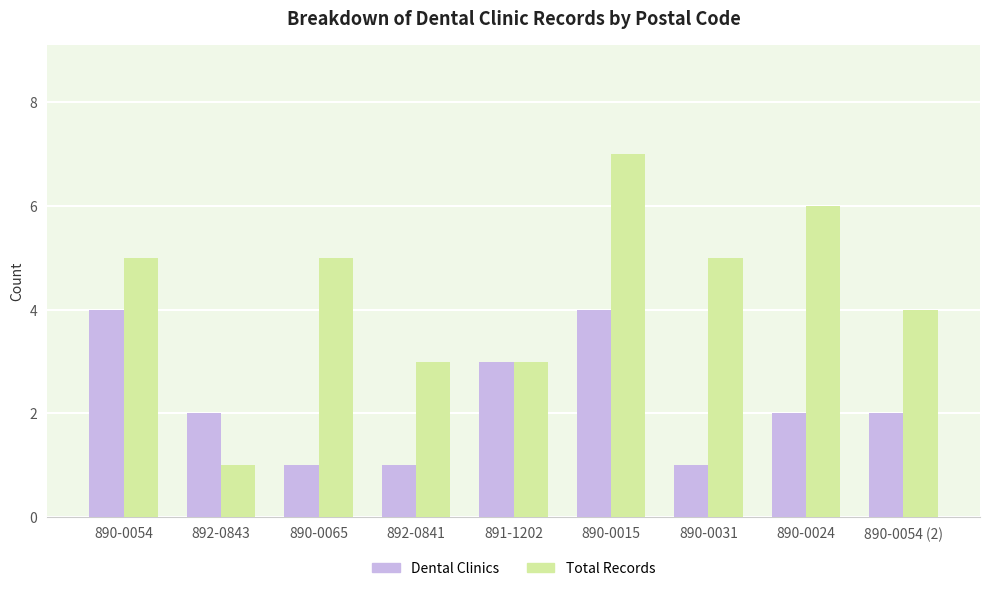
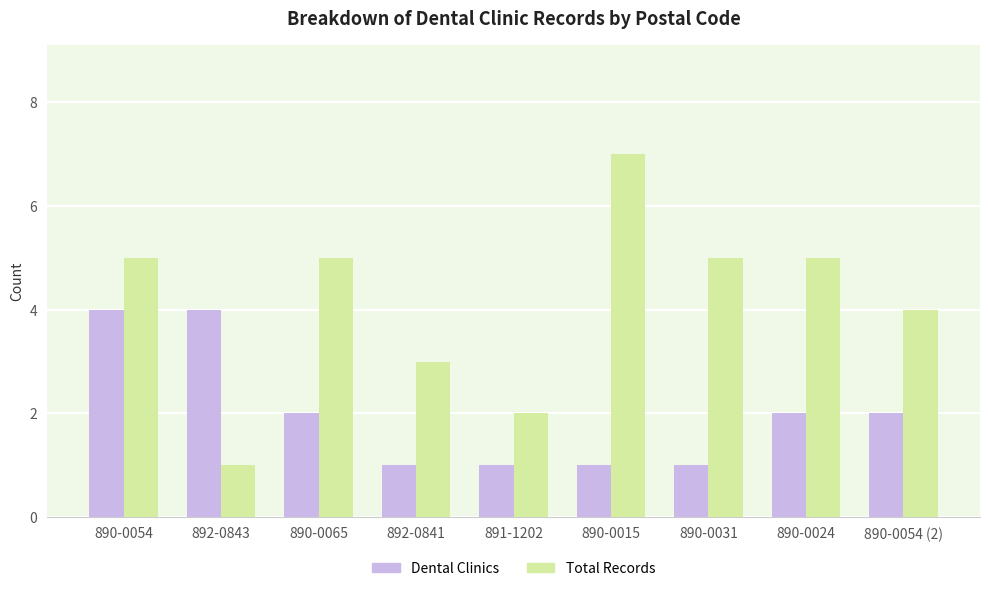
Dental Clinics, 892-0843: 2 -> 4
Dental Clinics, 890-0065: 1 -> 2
Dental Clinics, 891-1202: 3 -> 1
Total Records, 891-1202: 3 -> 2
Dental Clinics, 890-0015: 4 -> 1
Total Records, 890-0024: 6 -> 5
